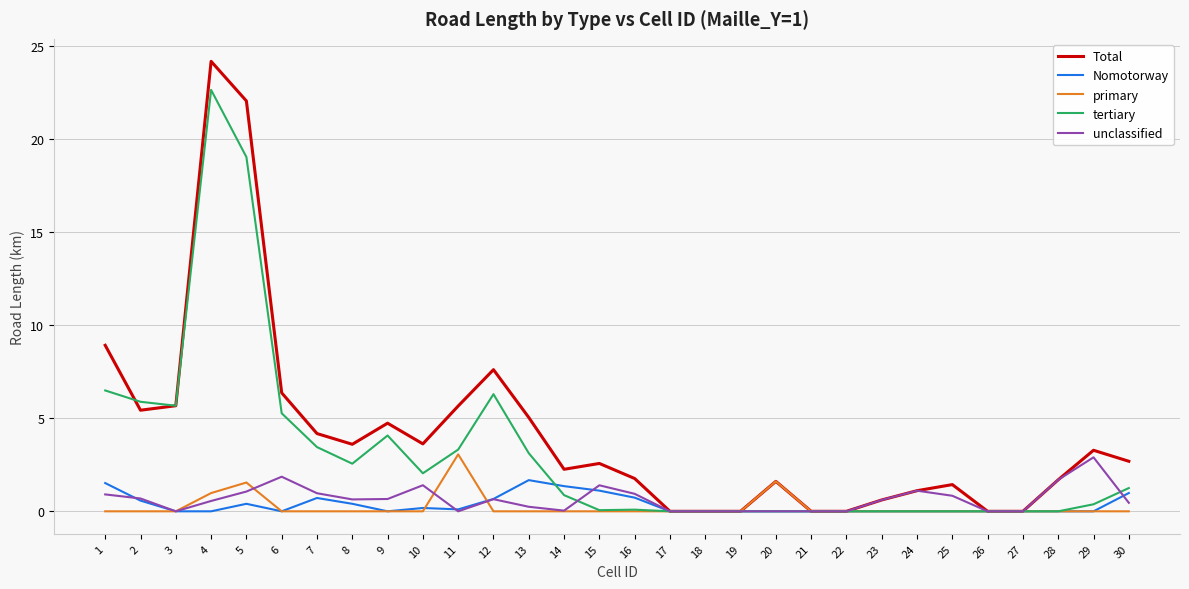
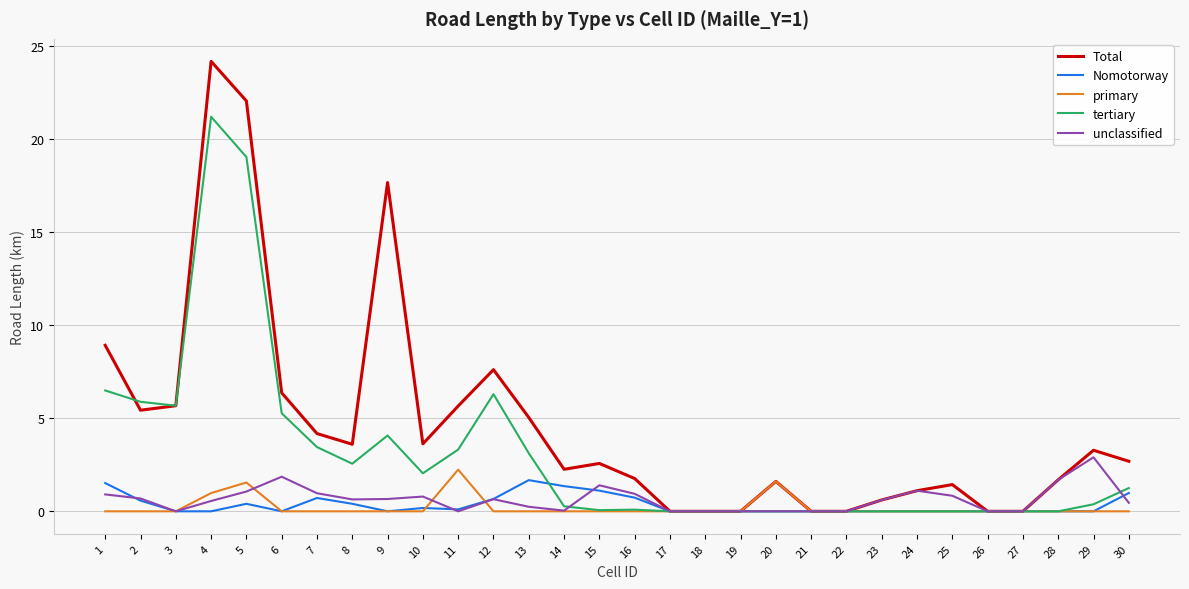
tertiary, 4: 22.7 -> 21.2
Total, 9: 4.7 -> 17.7
unclassified, 10: 1.4 -> 0.8
primary, 11: 3.1 -> 2.2
tertiary, 14: 0.9 -> 0.3
